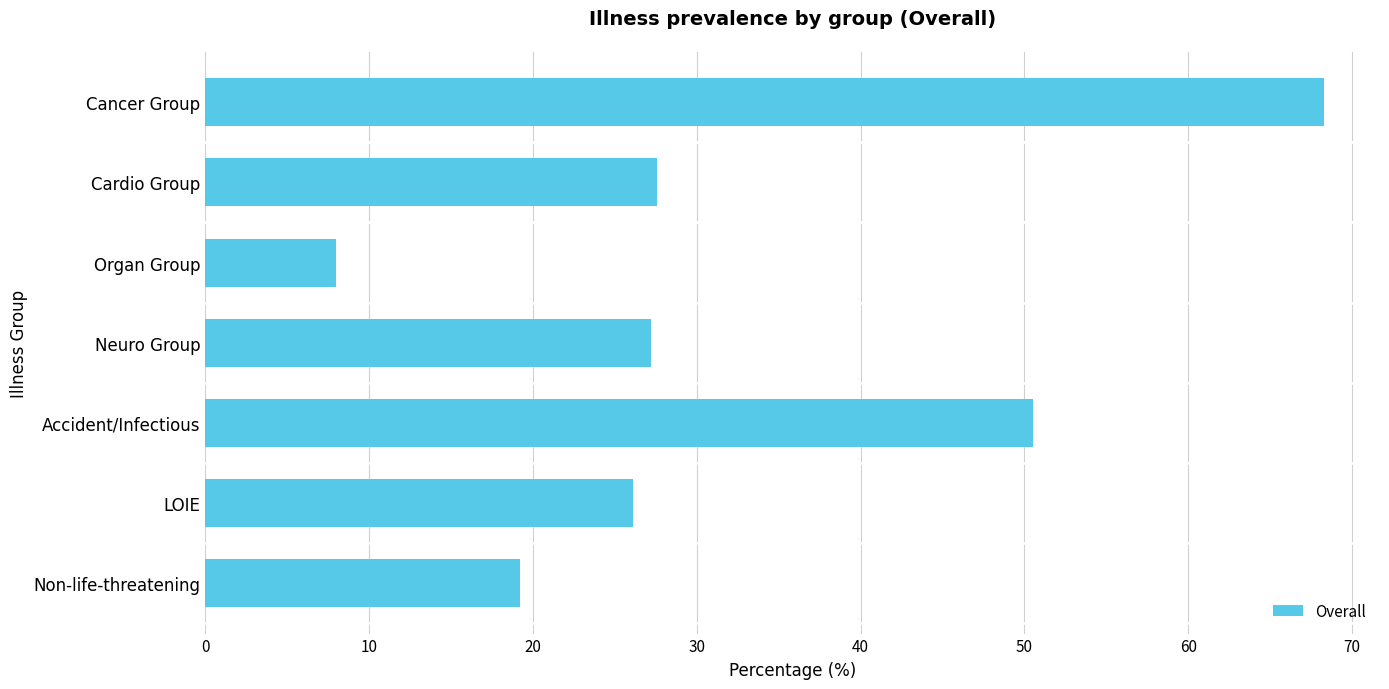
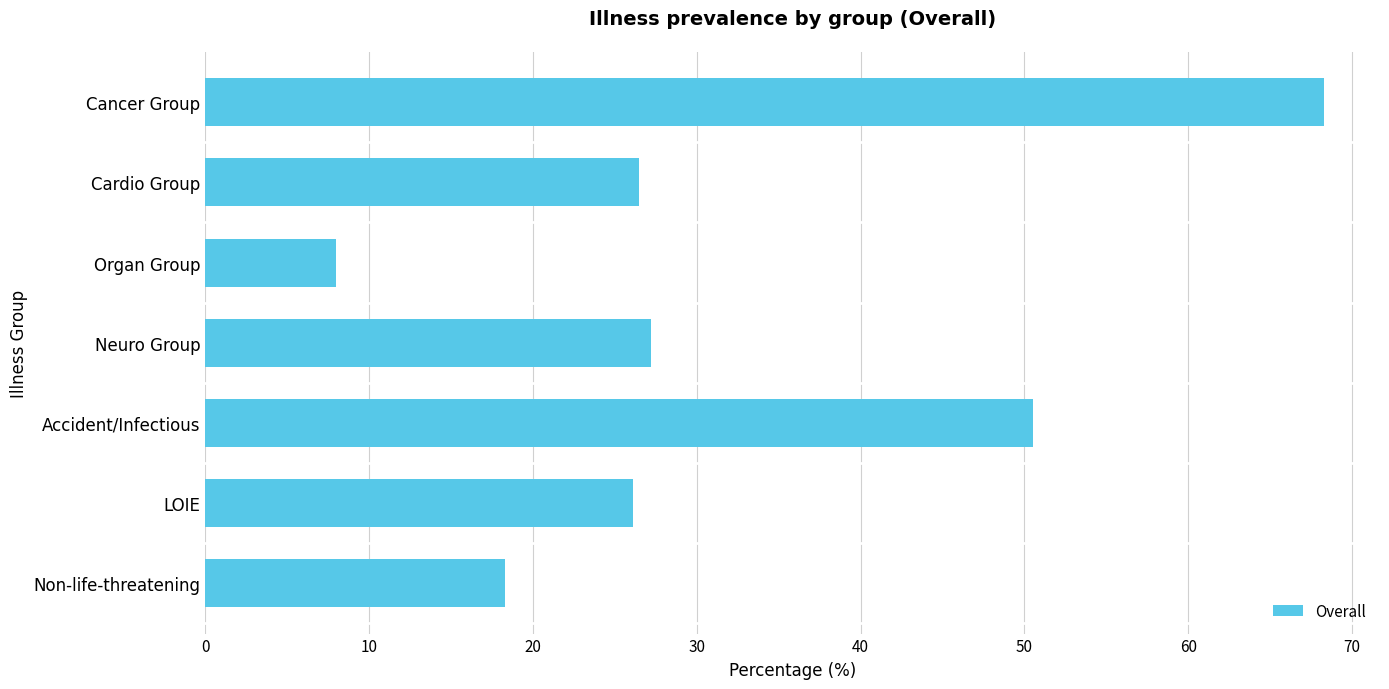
Cardio Group: 27.6 -> 26.5
Non-life-threatening: 19.2 -> 18.3
